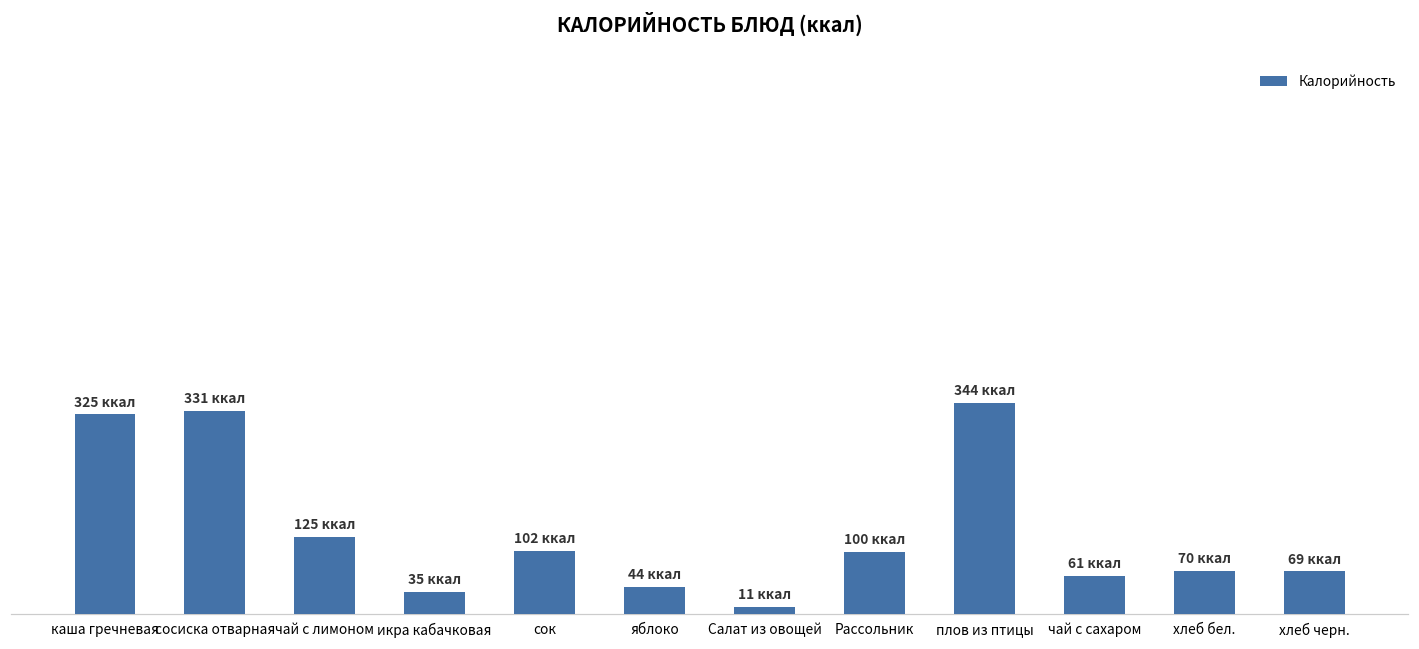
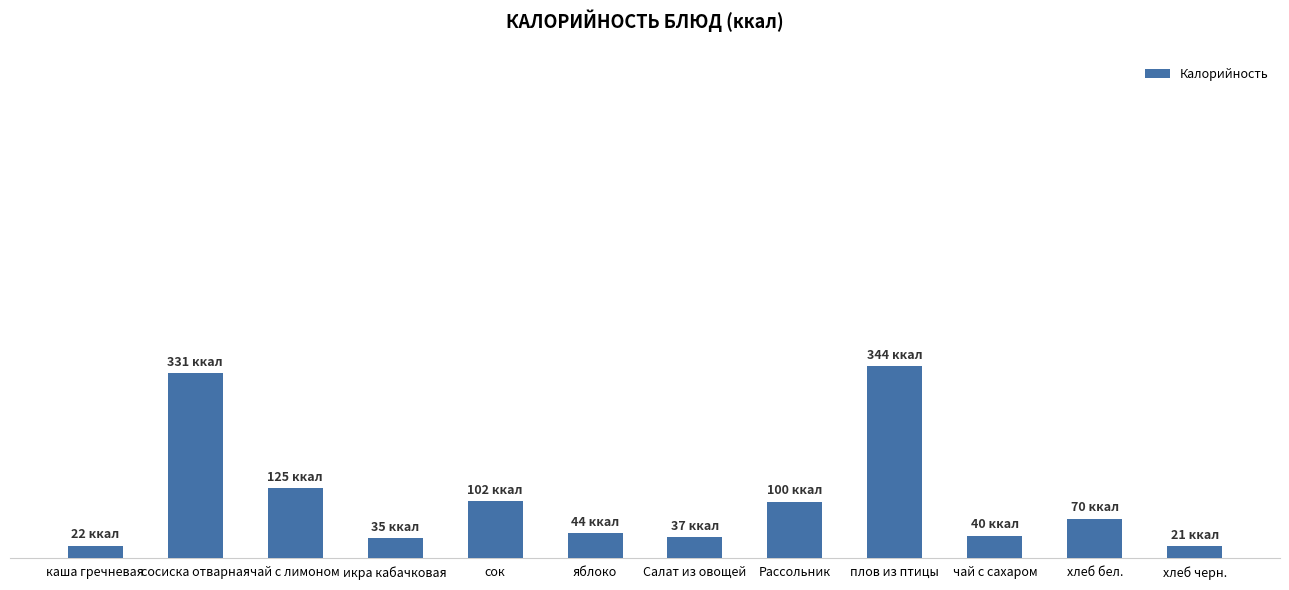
каша гречневая: 325 -> 22
Салат из овощей: 11 -> 37
чай с сахаром: 61 -> 40
хлеб черн.: 69 -> 21
